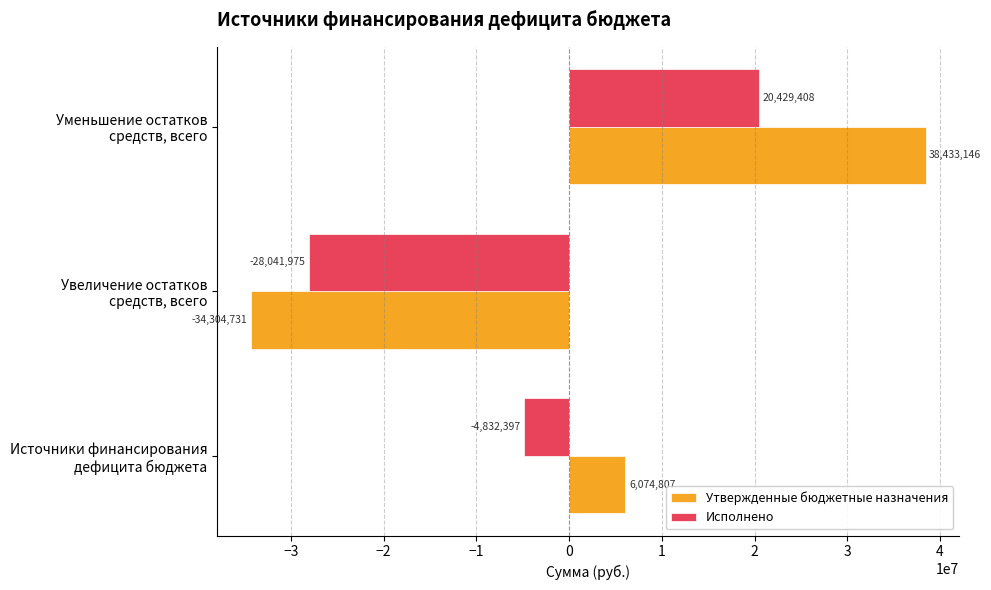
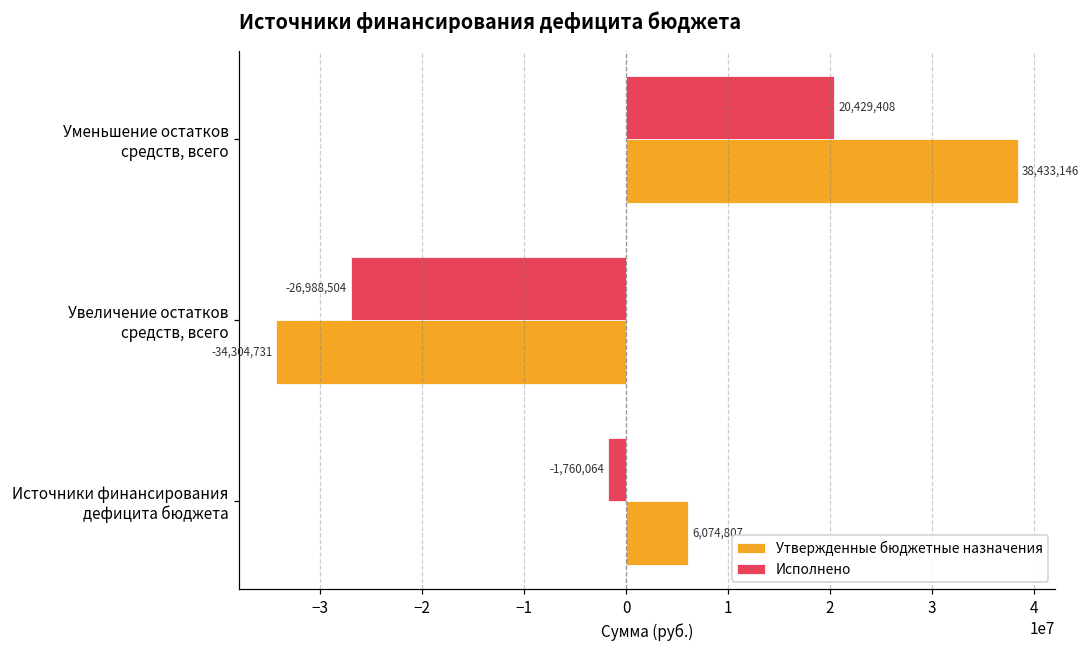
Исполнено, Увеличение остатков средств, всего: -28,041,975 -> -26,988,504
Исполнено, Источники финансирования дефицита бюджета: -4,832,397 -> -1,760,064
